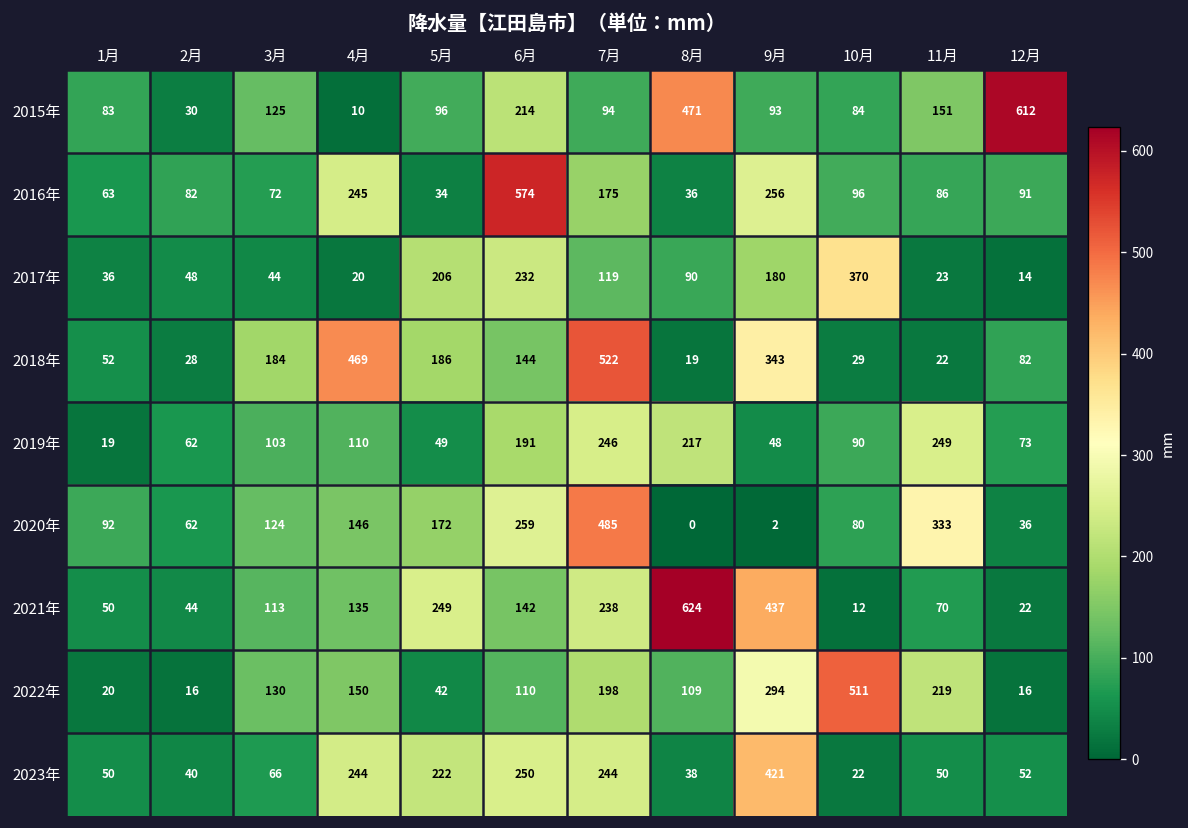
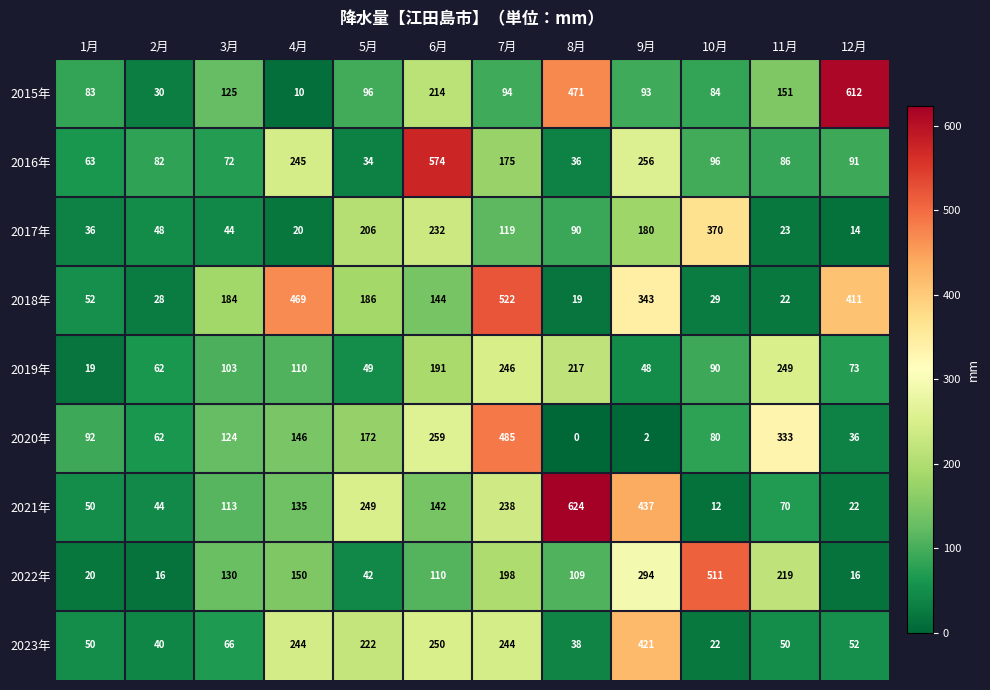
2018年, 12月: 82 -> 411
